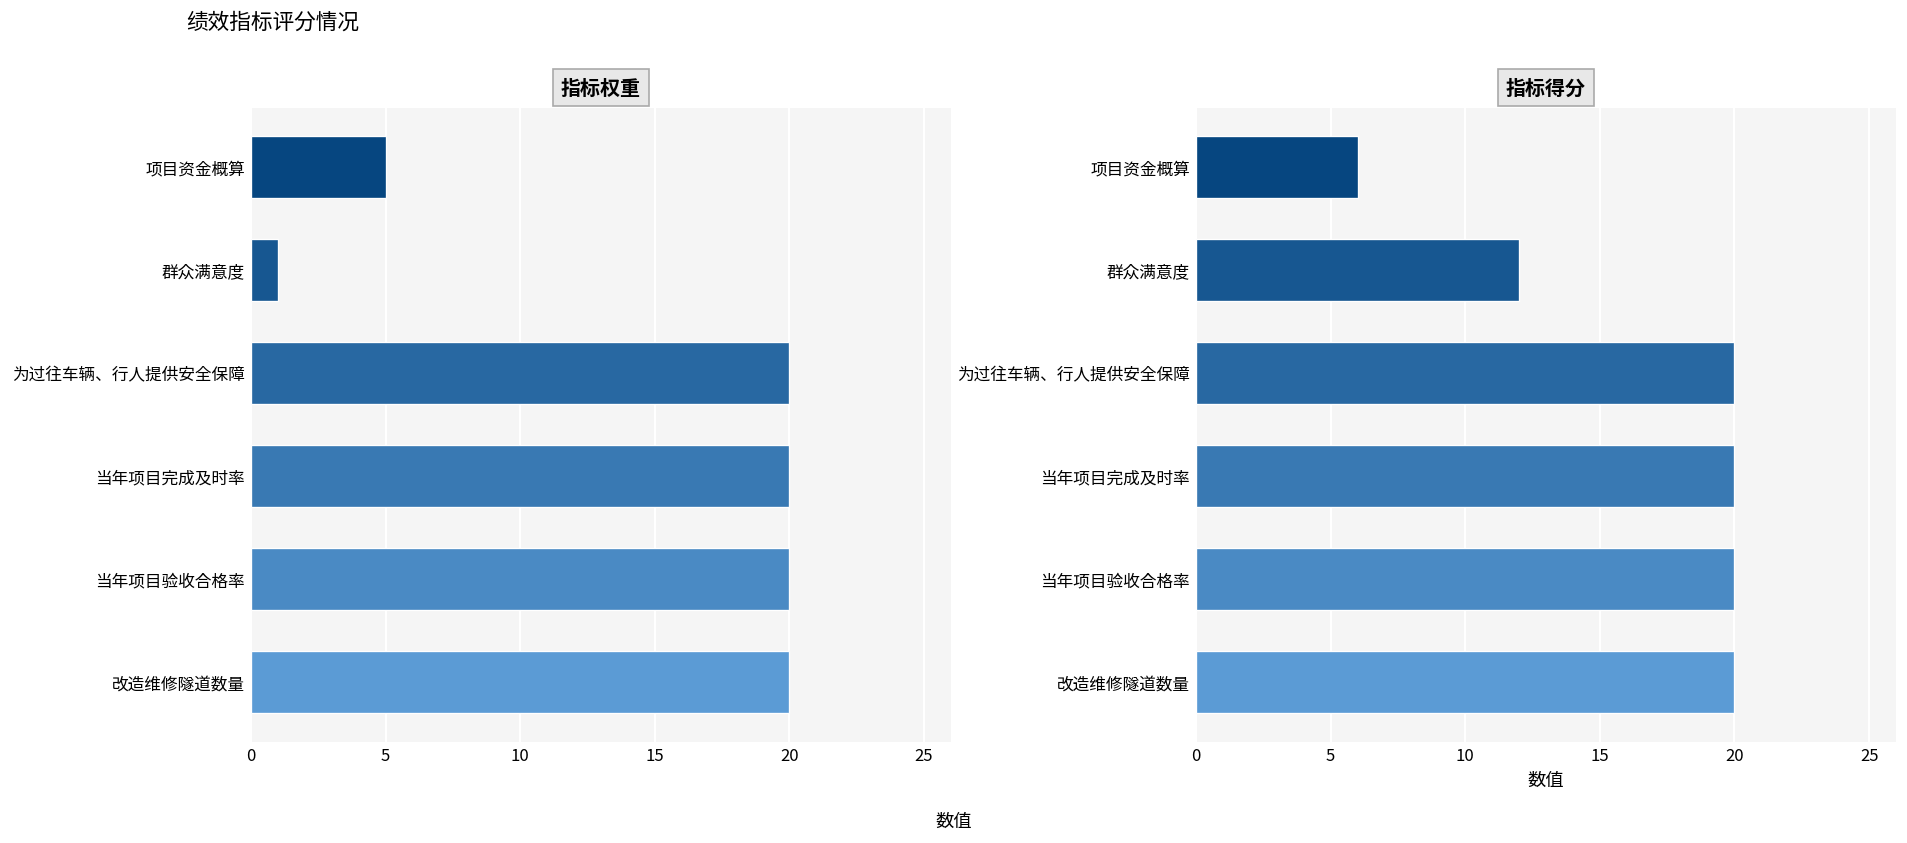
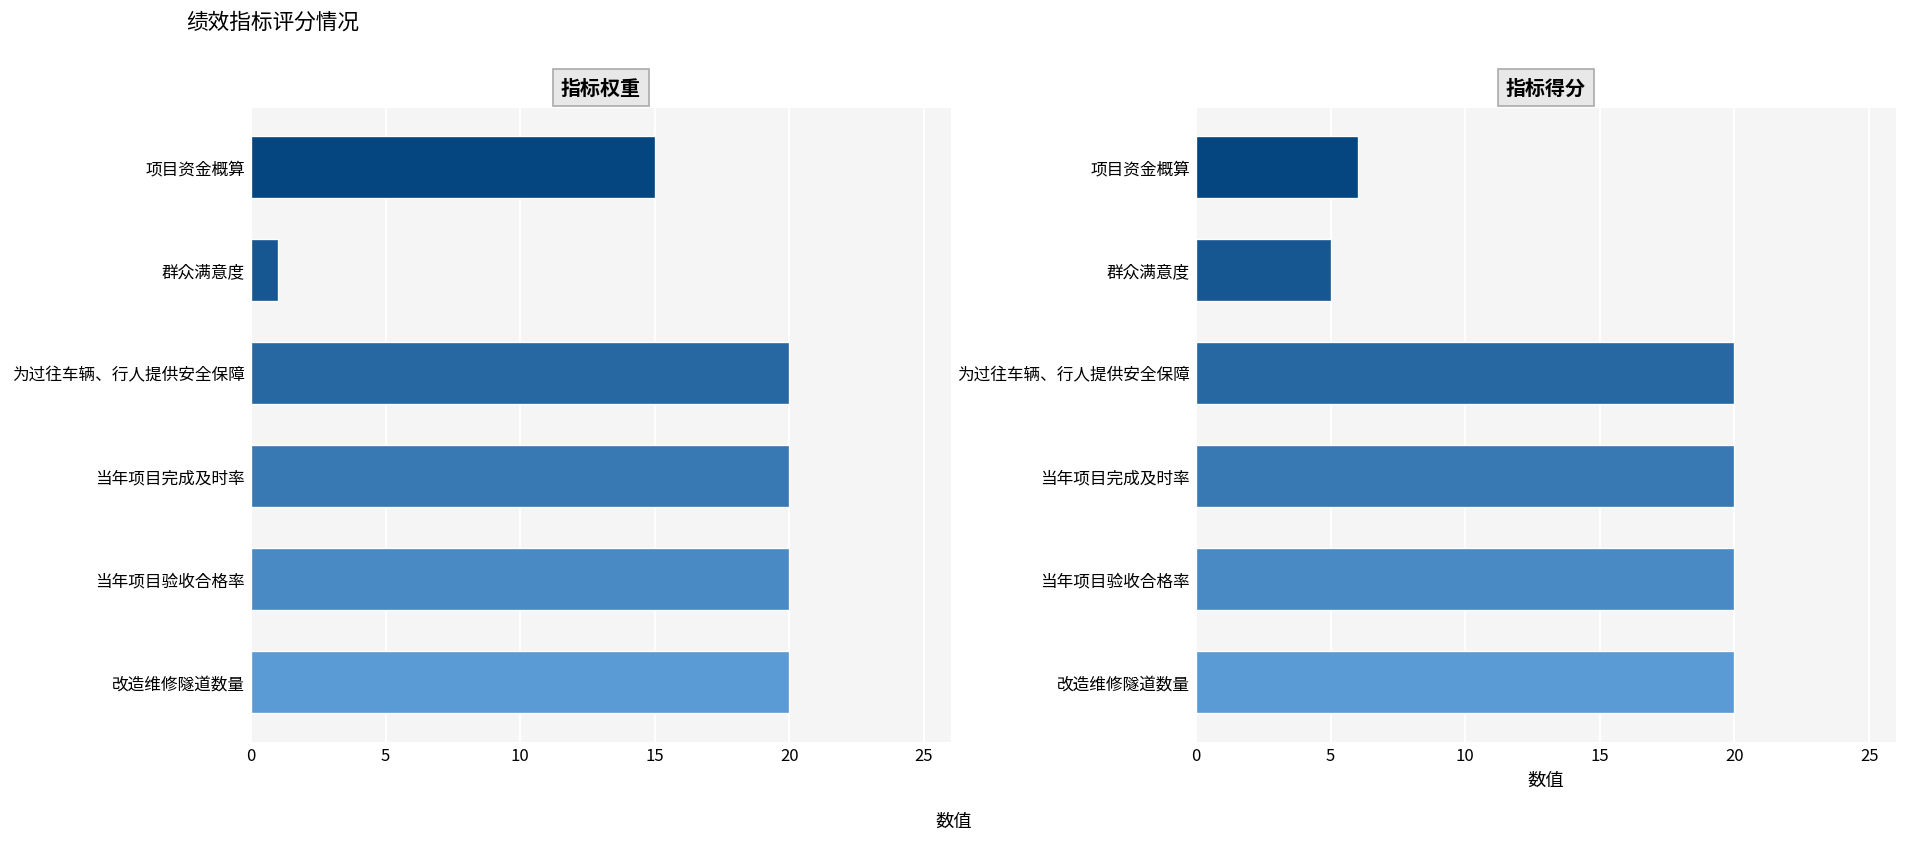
指标权重, 项目资金概算: 5 -> 15
指标得分, 群众满意度: 12 -> 5
